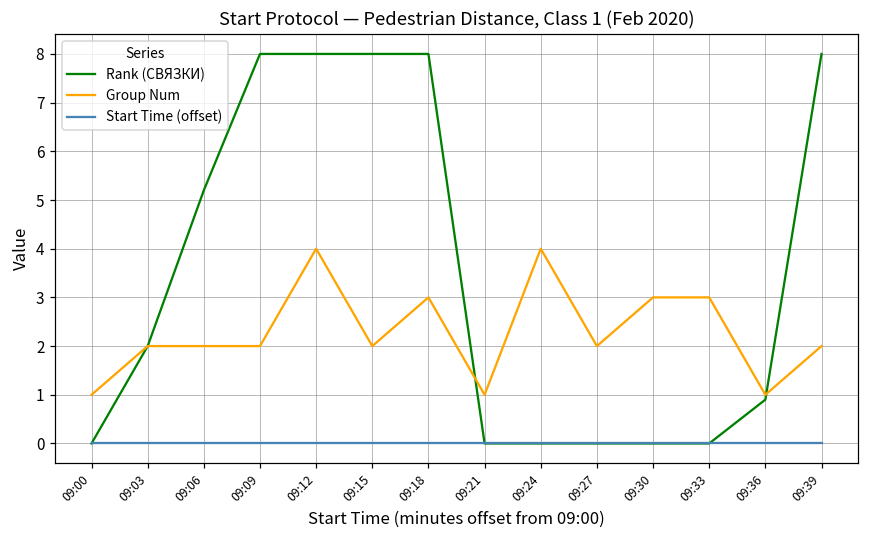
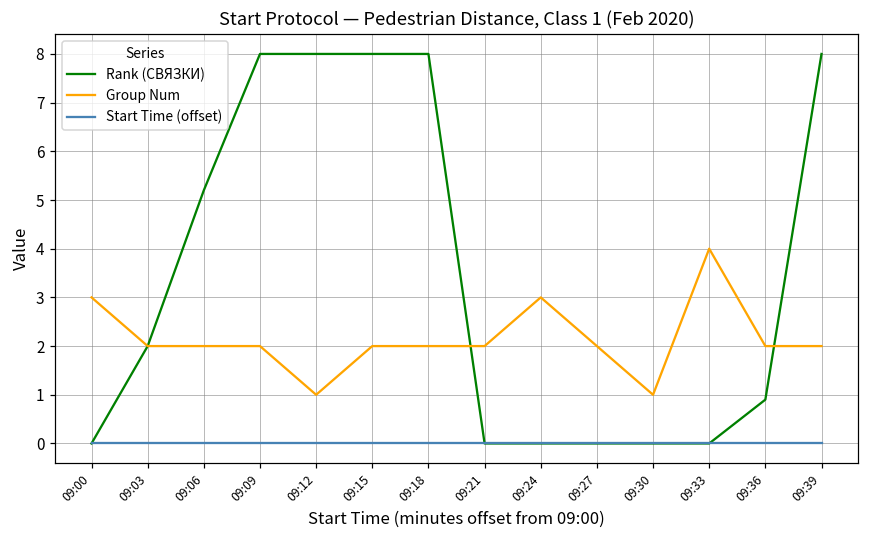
Group Num, 09:00: 1 -> 3
Group Num, 09:12: 4 -> 1
Group Num, 09:18: 3 -> 2
Group Num, 09:21: 1 -> 2
Group Num, 09:24: 4 -> 3
Group Num, 09:30: 3 -> 1
Group Num, 09:33: 3 -> 4
Group Num, 09:36: 1 -> 2
